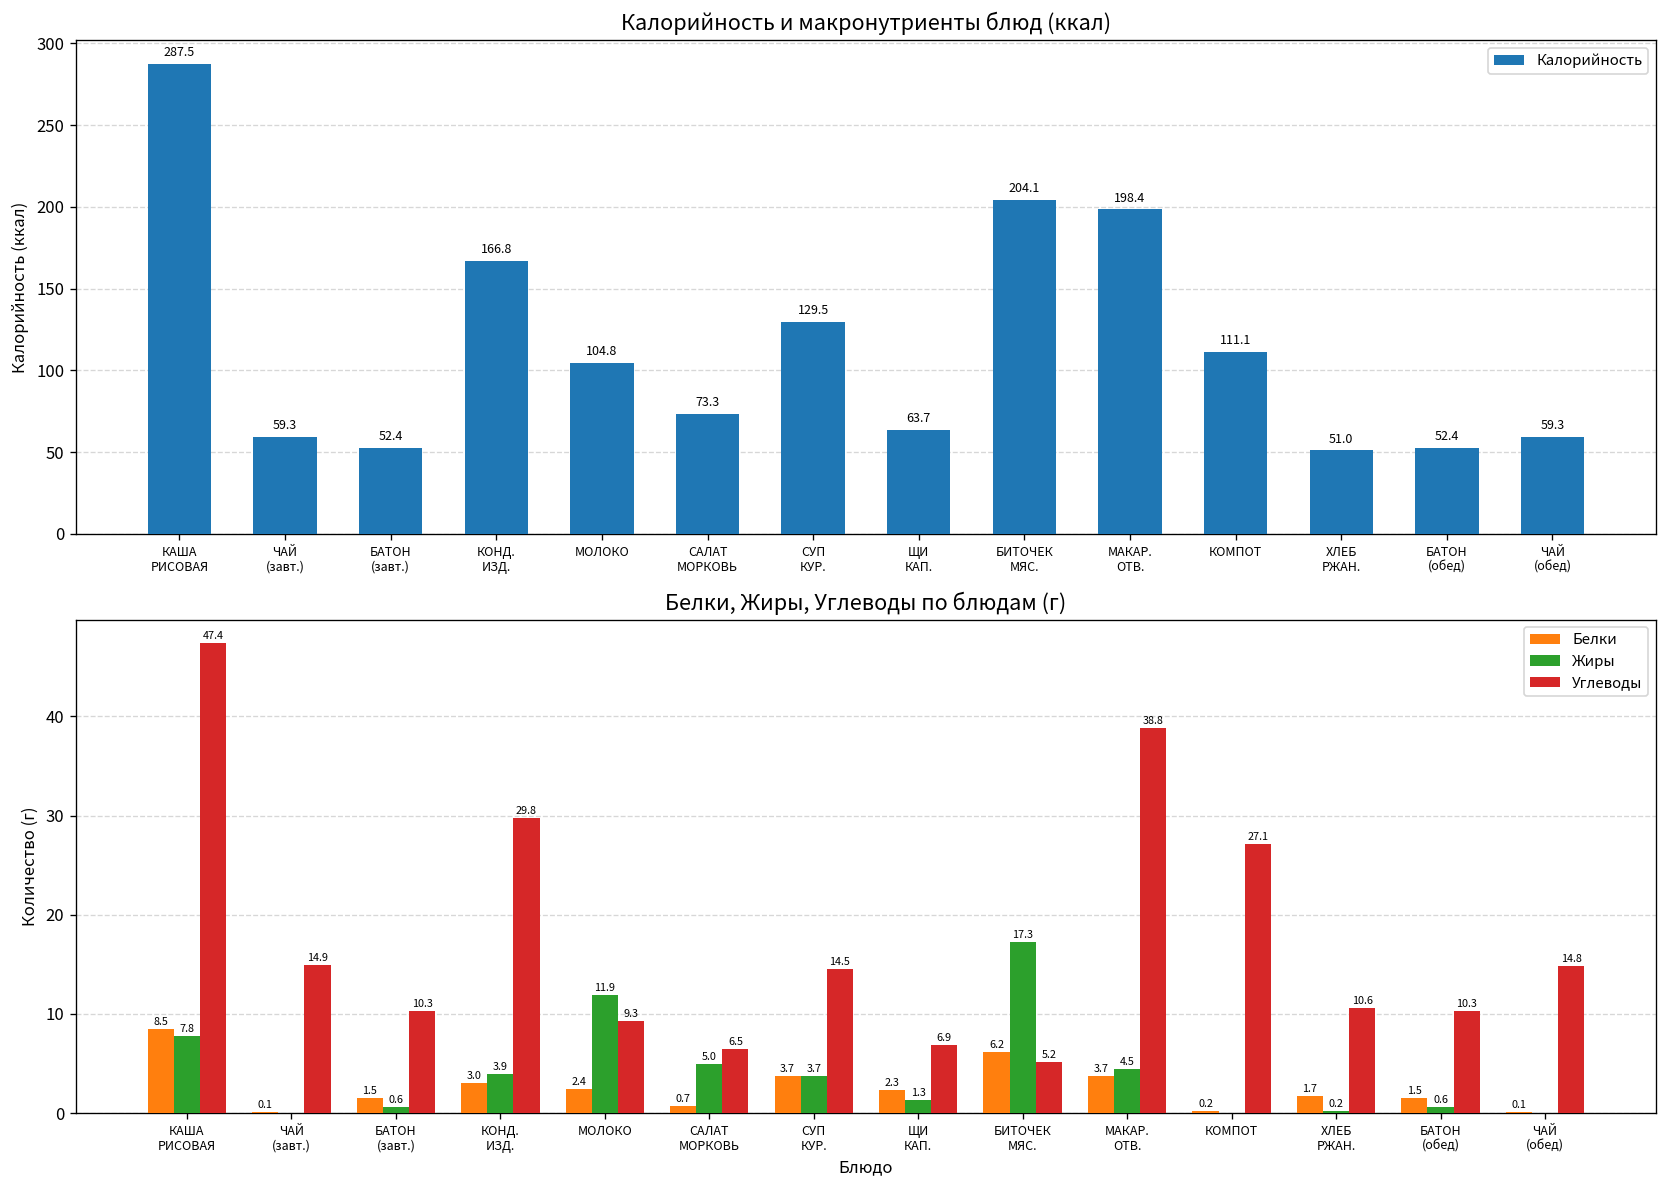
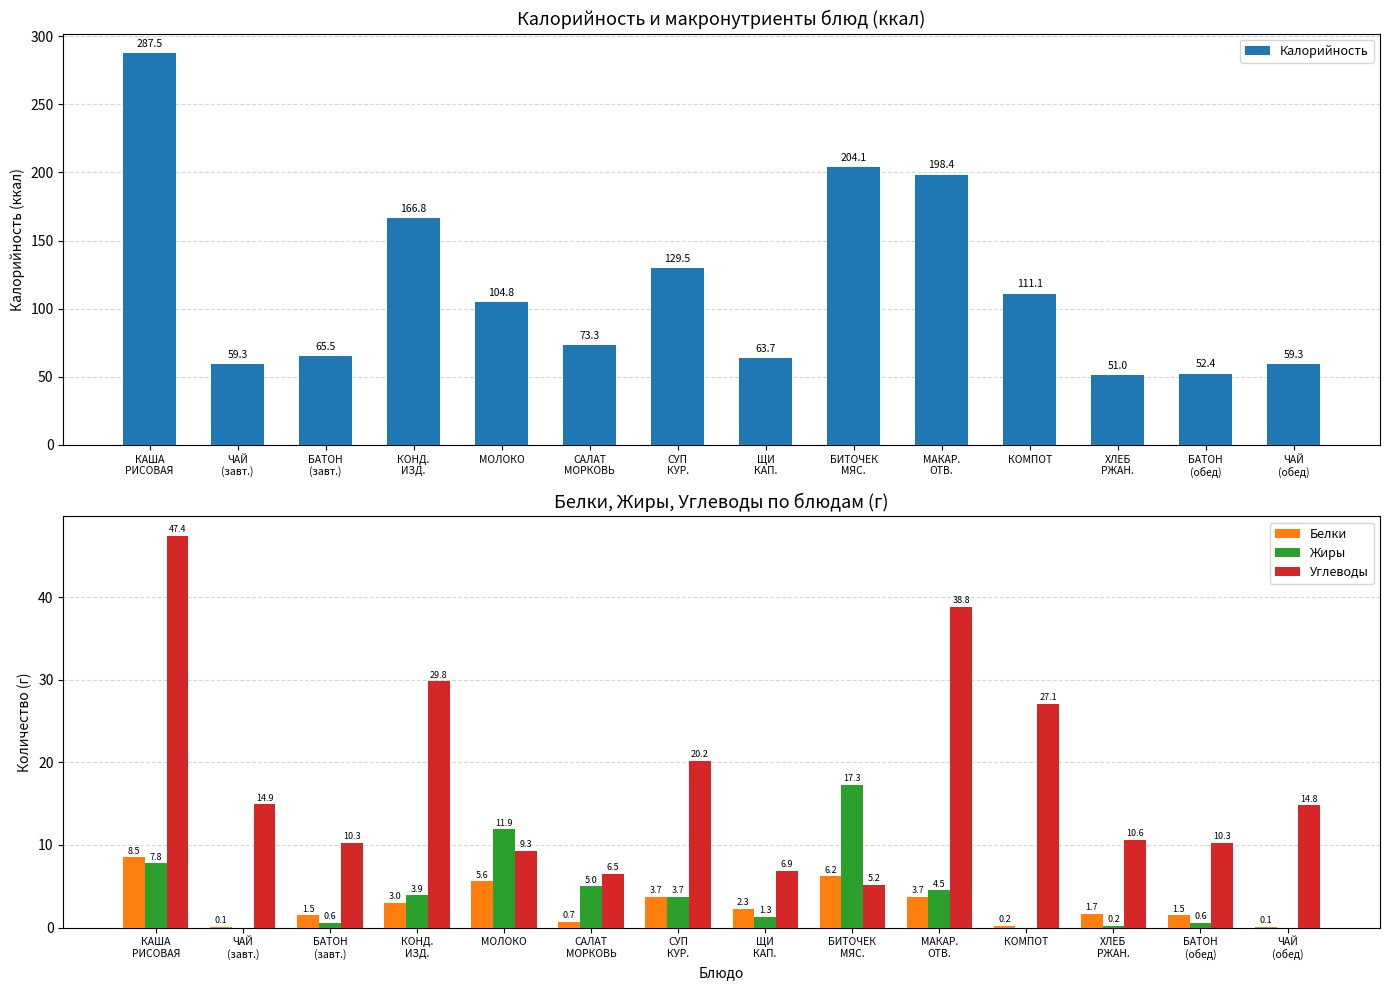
Калорийность и макронутриенты блюд (ккал), БАТОН (завт.): 52.4 -> 65.5
Белки, Жиры, Углеводы по блюдам (г), Белки, МОЛОКО: 2.4 -> 5.6
Белки, Жиры, Углеводы по блюдам (г), Углеводы, СУП КУР.: 14.5 -> 20.2
